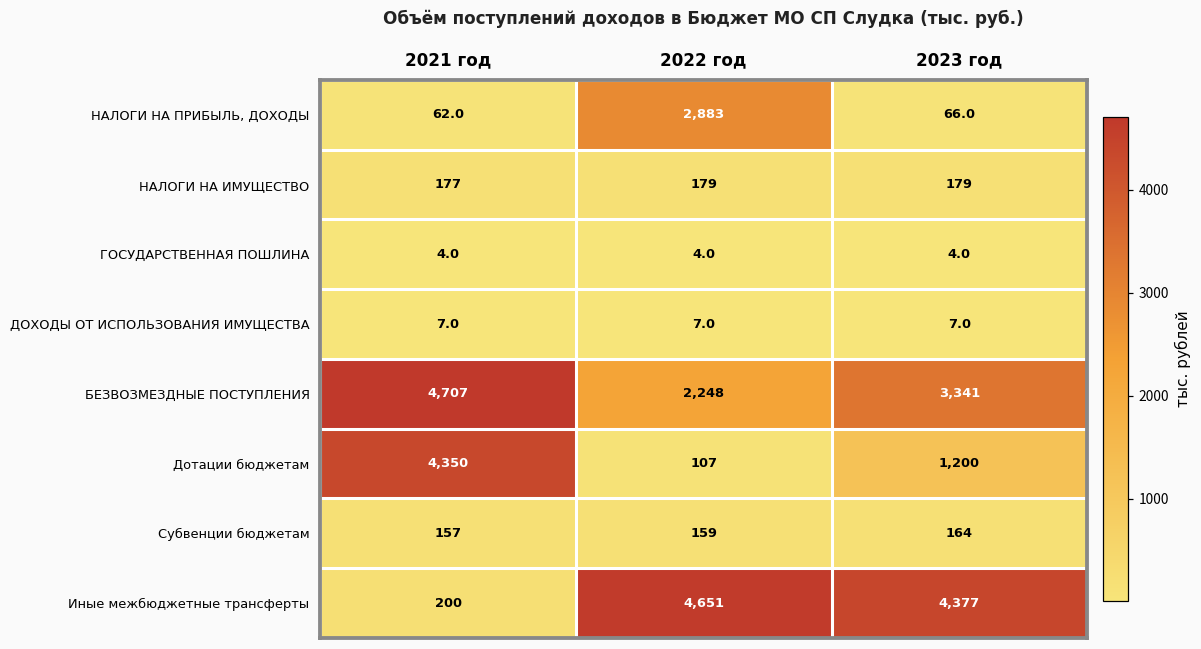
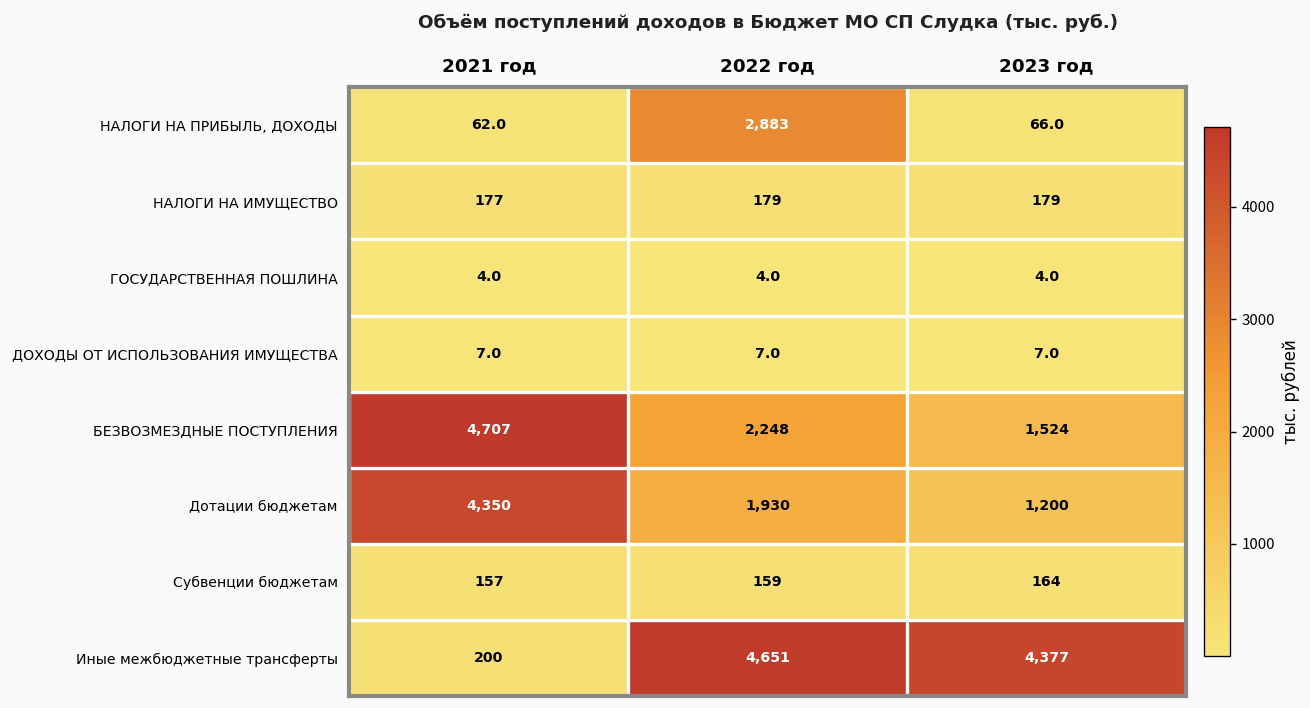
БЕЗВОЗМЕЗДНЫЕ ПОСТУПЛЕНИЯ, 2023 год: 3,341 -> 1,524
Дотации бюджетам, 2022 год: 107 -> 1,930
